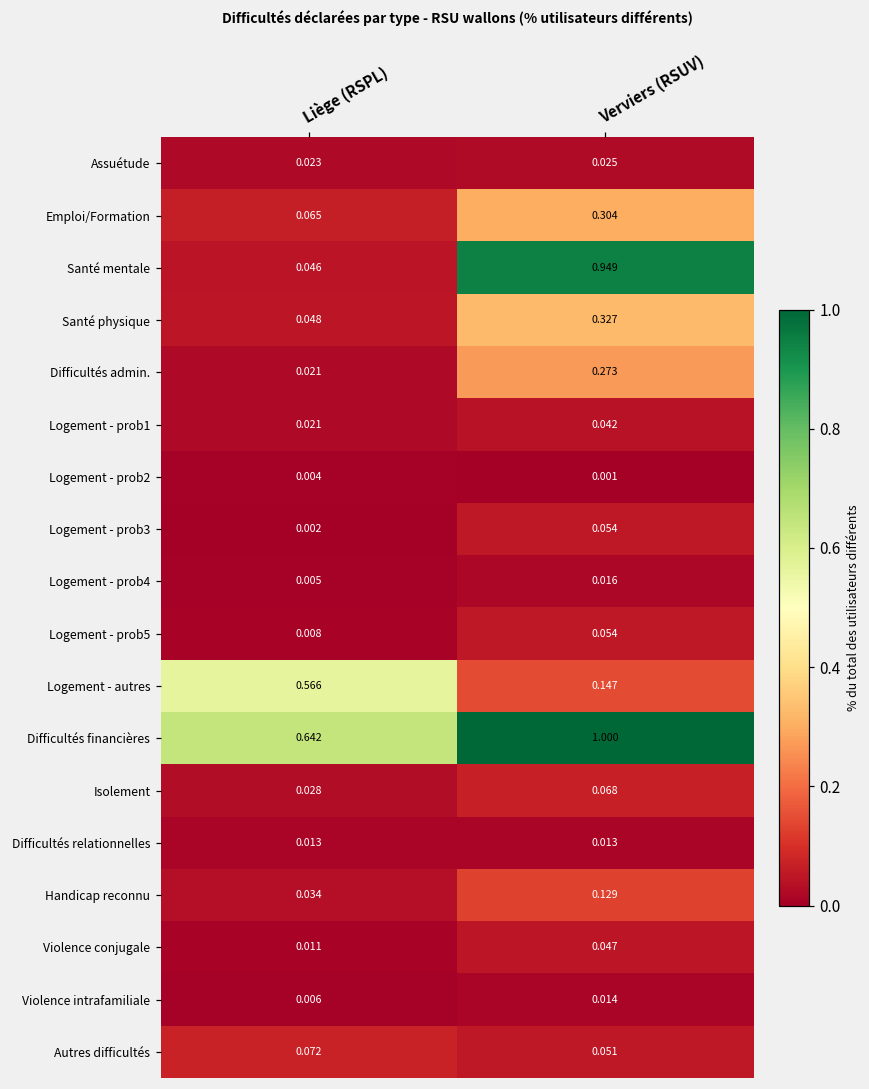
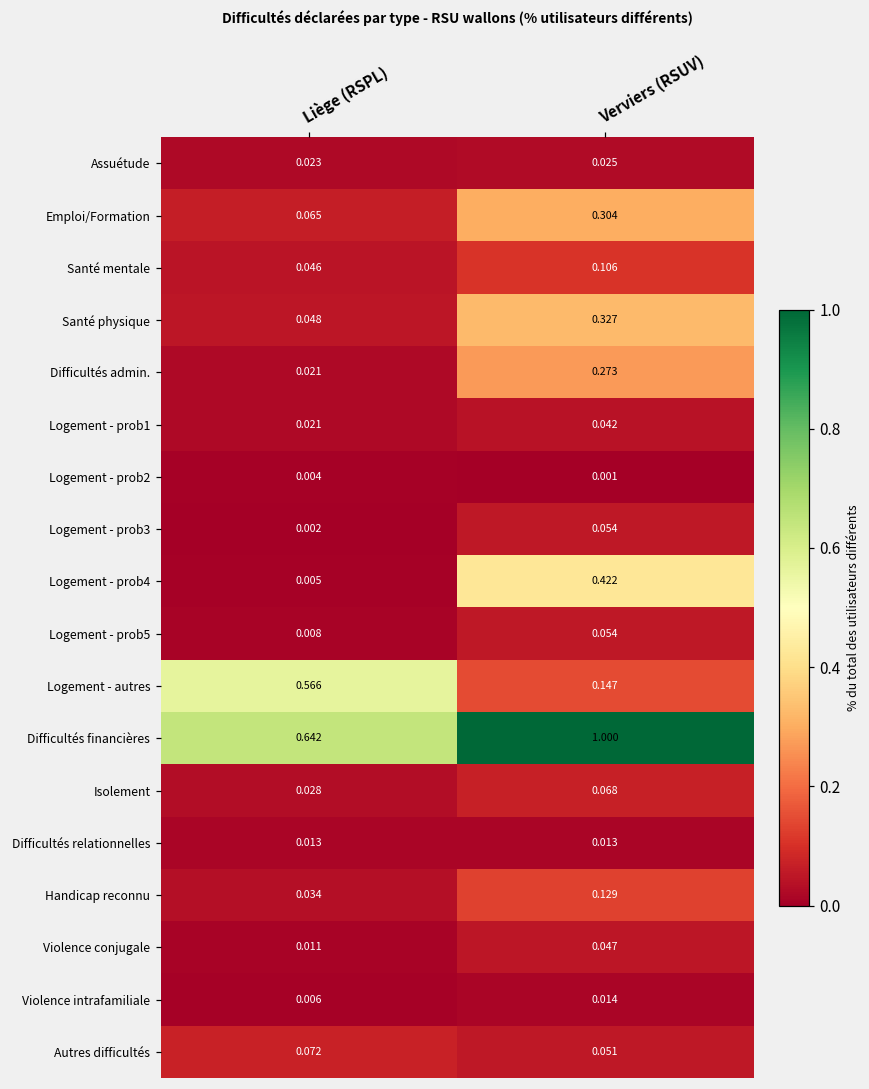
Santé mentale, Verviers (RSUV): 0.949 -> 0.106
Logement - prob4, Verviers (RSUV): 0.016 -> 0.422
